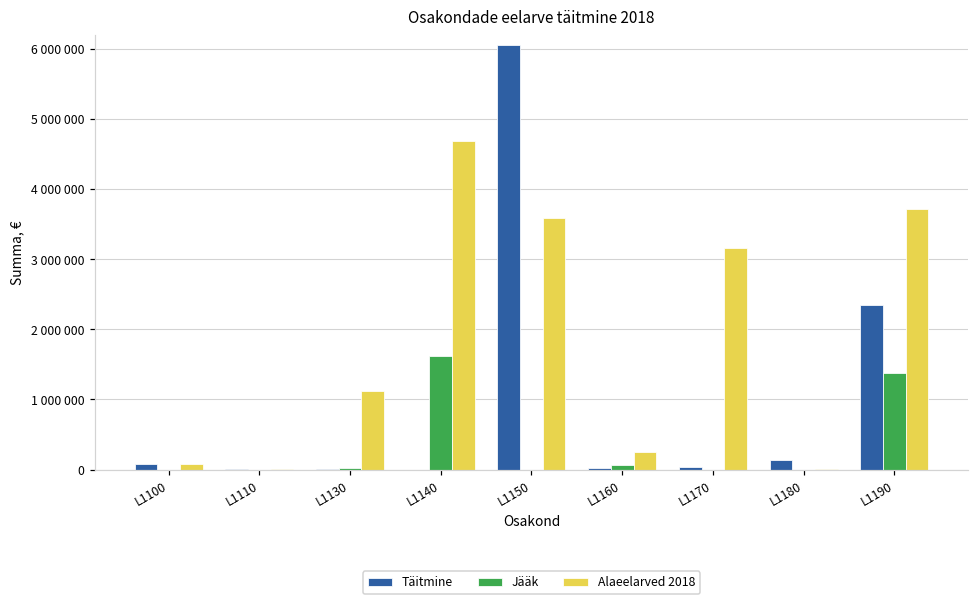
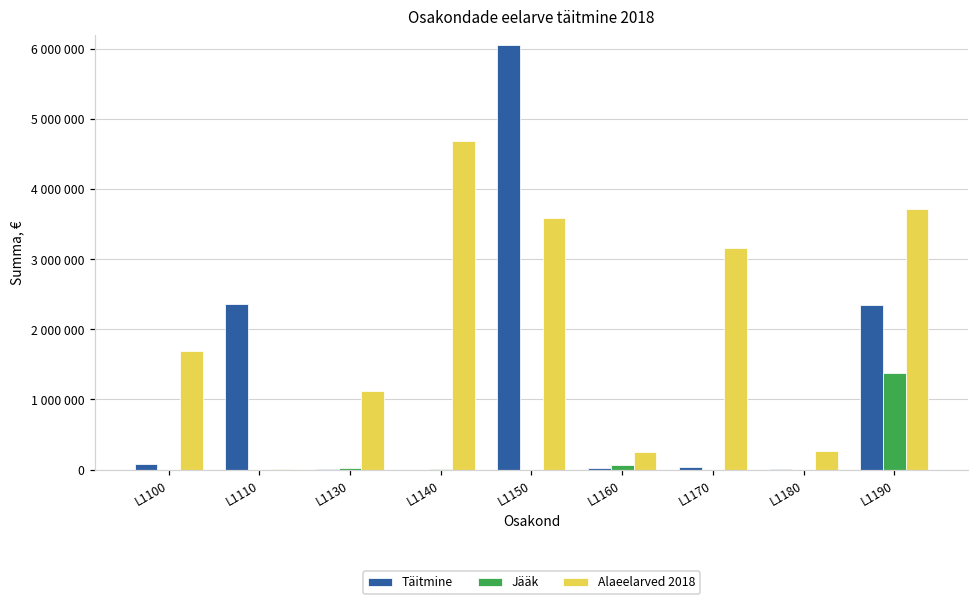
Alaeelarved 2018, L1100: 100000 -> 1700000
Täitmine, L1110: 0 -> 2400000
Jääk, L1140: 1600000 -> 0
Täitmine, L1180: 100000 -> 0
Alaeelarved 2018, L1180: 0 -> 300000
